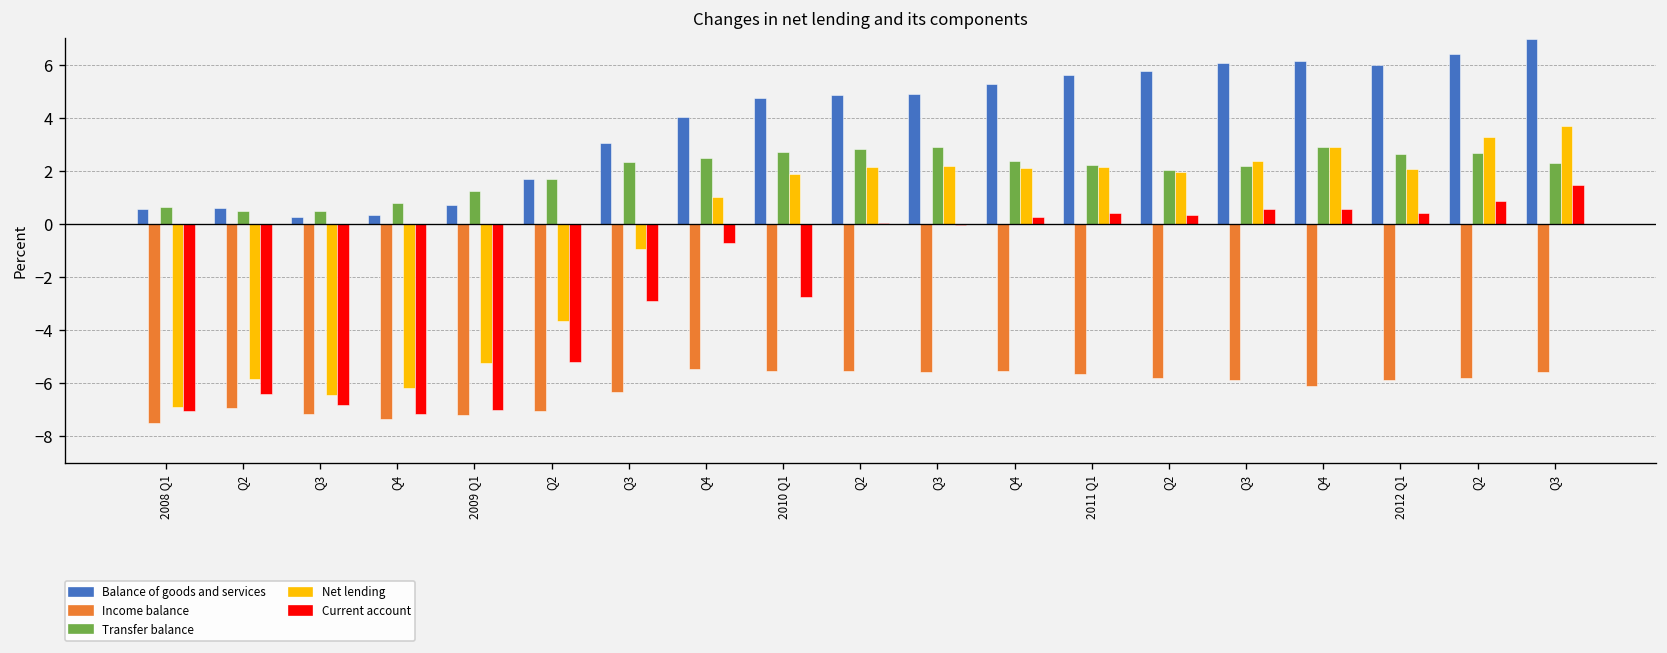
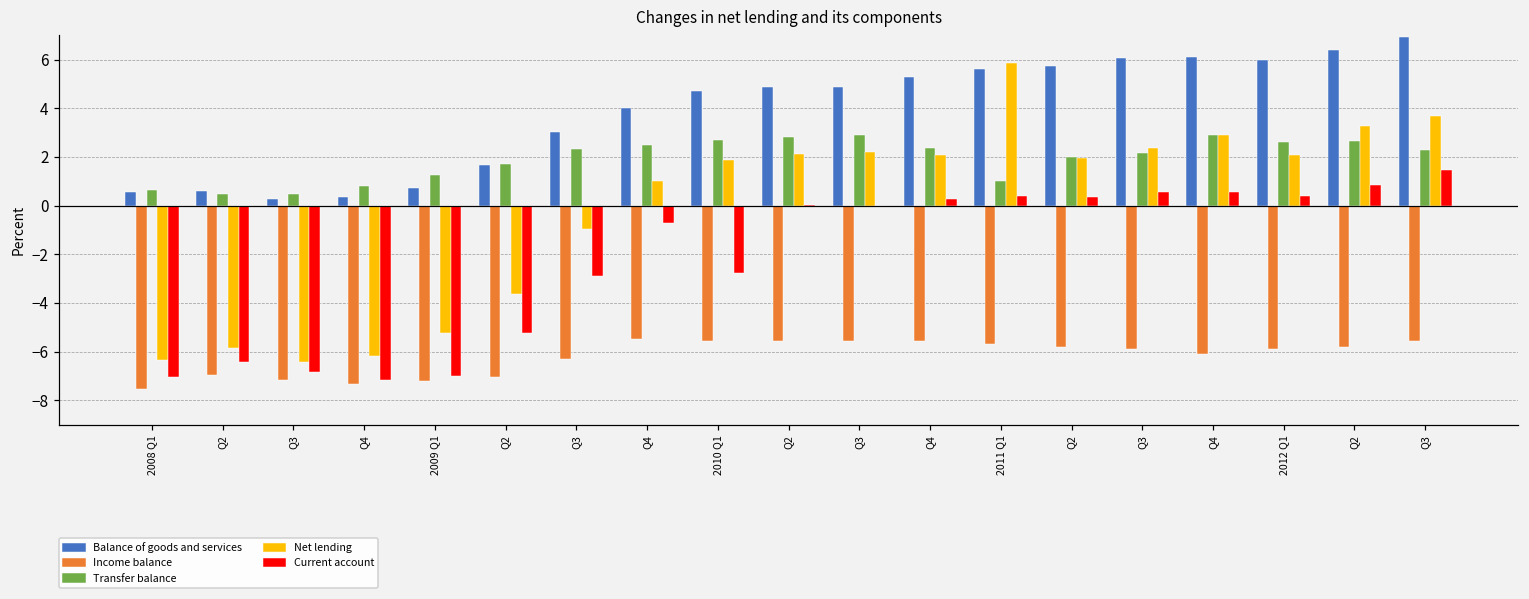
Net lending, 2008 Q1: -6.9 -> -6.4
Transfer balance, 2011 Q1: 2.2 -> 1.0
Net lending, 2011 Q1: 2.2 -> 5.9
